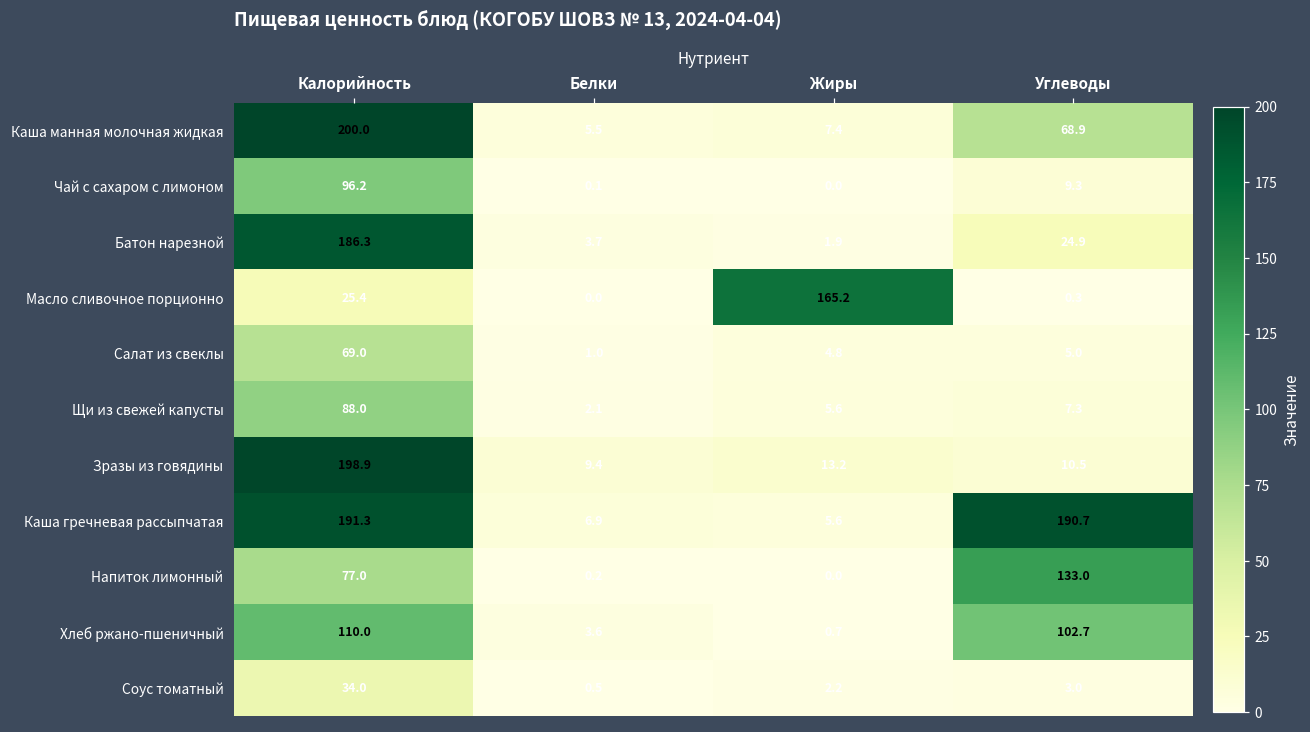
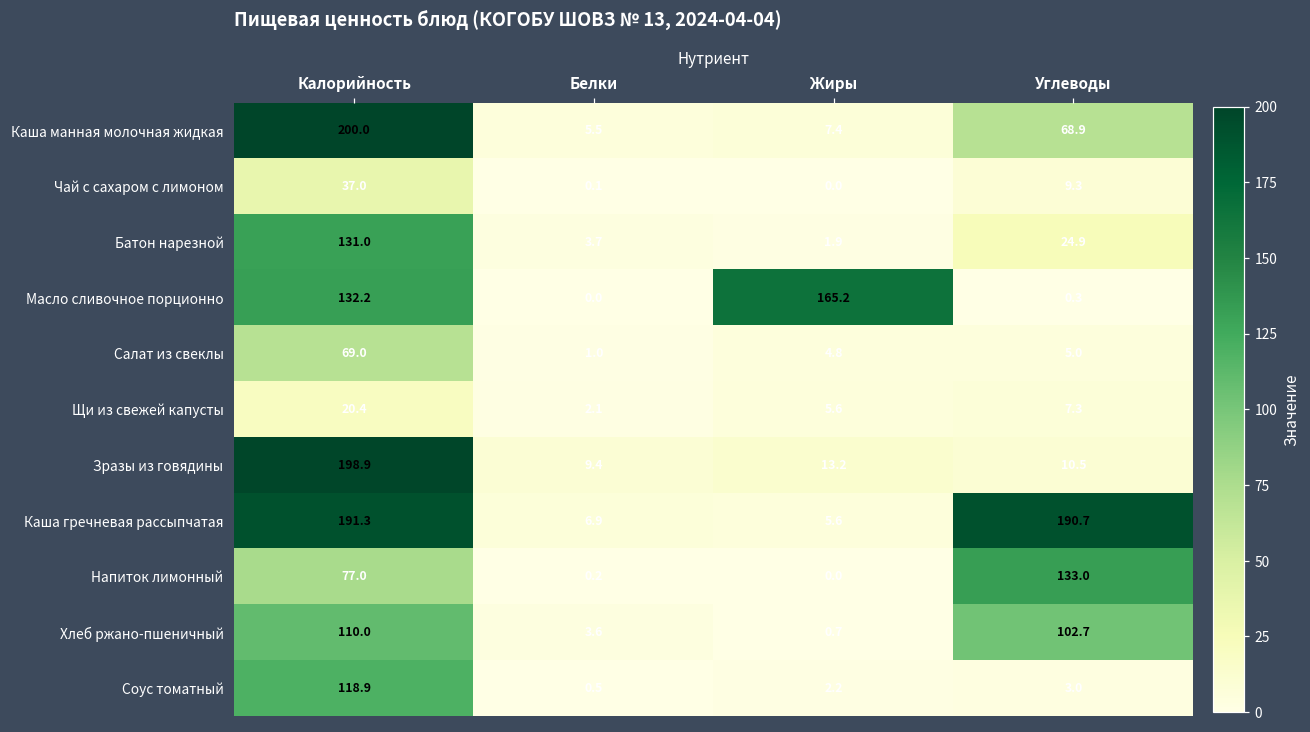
Чай с сахаром с лимоном, Калорийность: 96.2 -> 37.0
Батон нарезной, Калорийность: 186.3 -> 131.0
Масло сливочное порционно, Калорийность: 25.4 -> 132.2
Щи из свежей капусты, Калорийность: 88.0 -> 20.4
Соус томатный, Калорийность: 34.0 -> 118.9
